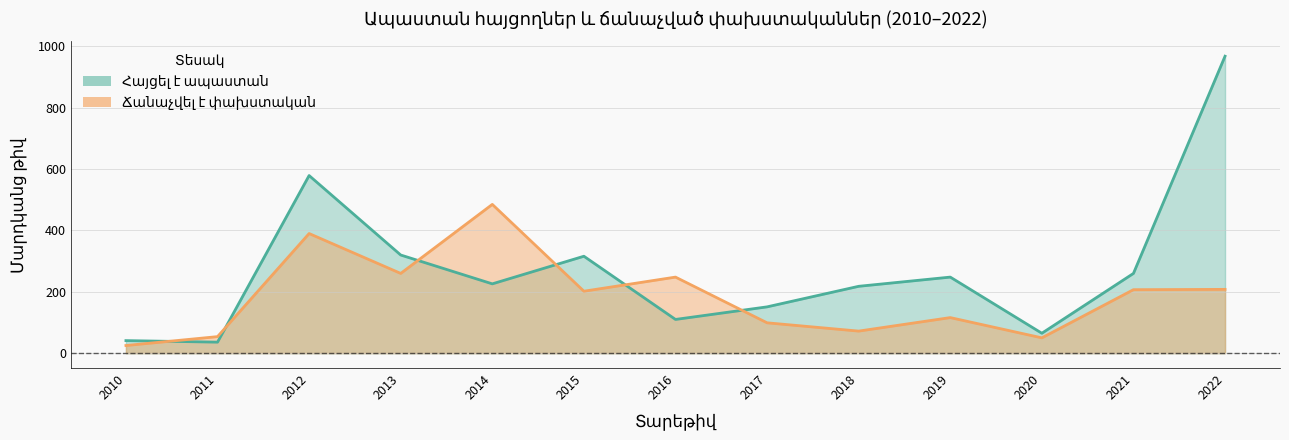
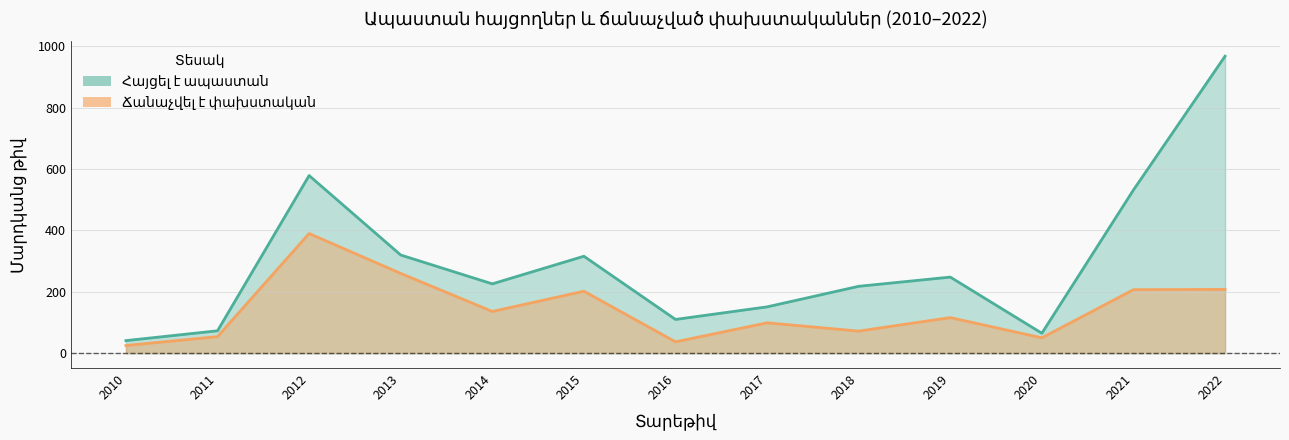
Հայցել է ապաստան, 2011: 40 -> 70
Ճանաչվել է փախստական, 2014: 490 -> 140
Ճանաչվել է փախստական, 2016: 250 -> 40
Հայցել է ապաստան, 2021: 260 -> 530
